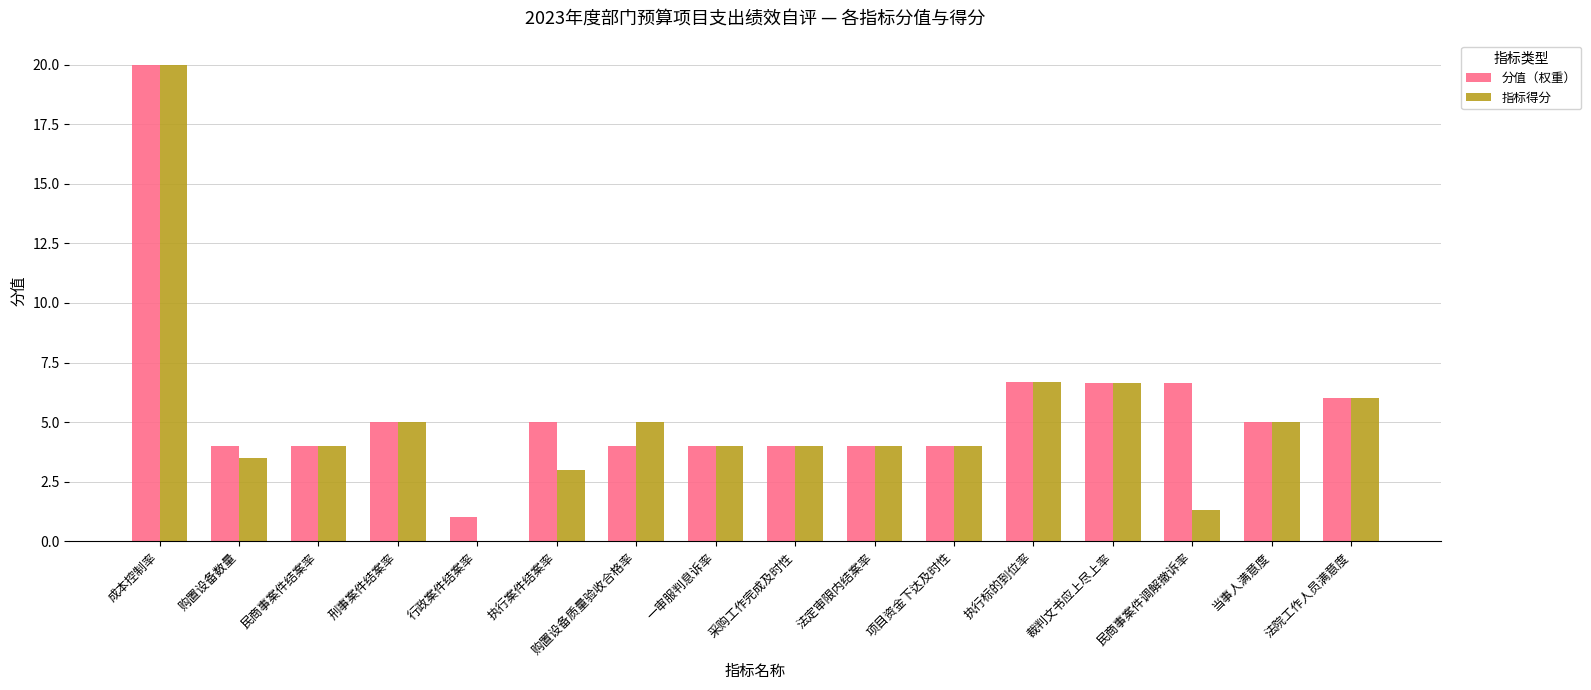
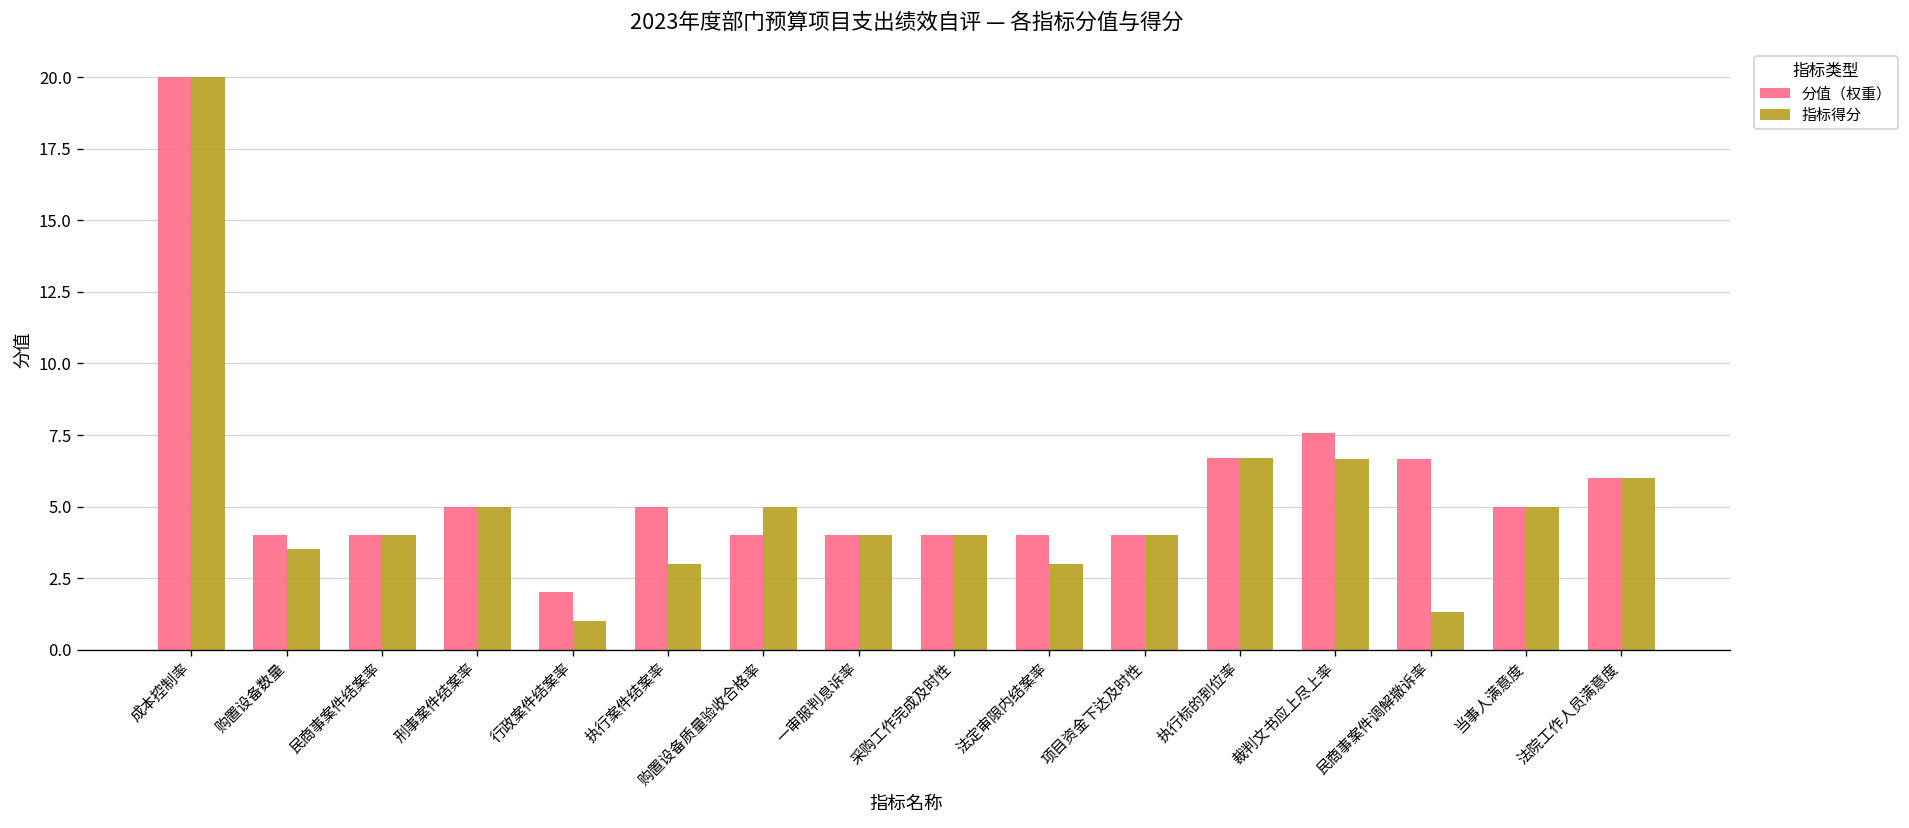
分值（权重）, 行政案件结案率: 1 -> 2
指标得分, 行政案件结案率: 0 -> 1
指标得分, 法定审限内结案率: 4 -> 3
分值（权重）, 裁判文书应上尽上率: 6.7 -> 7.6
